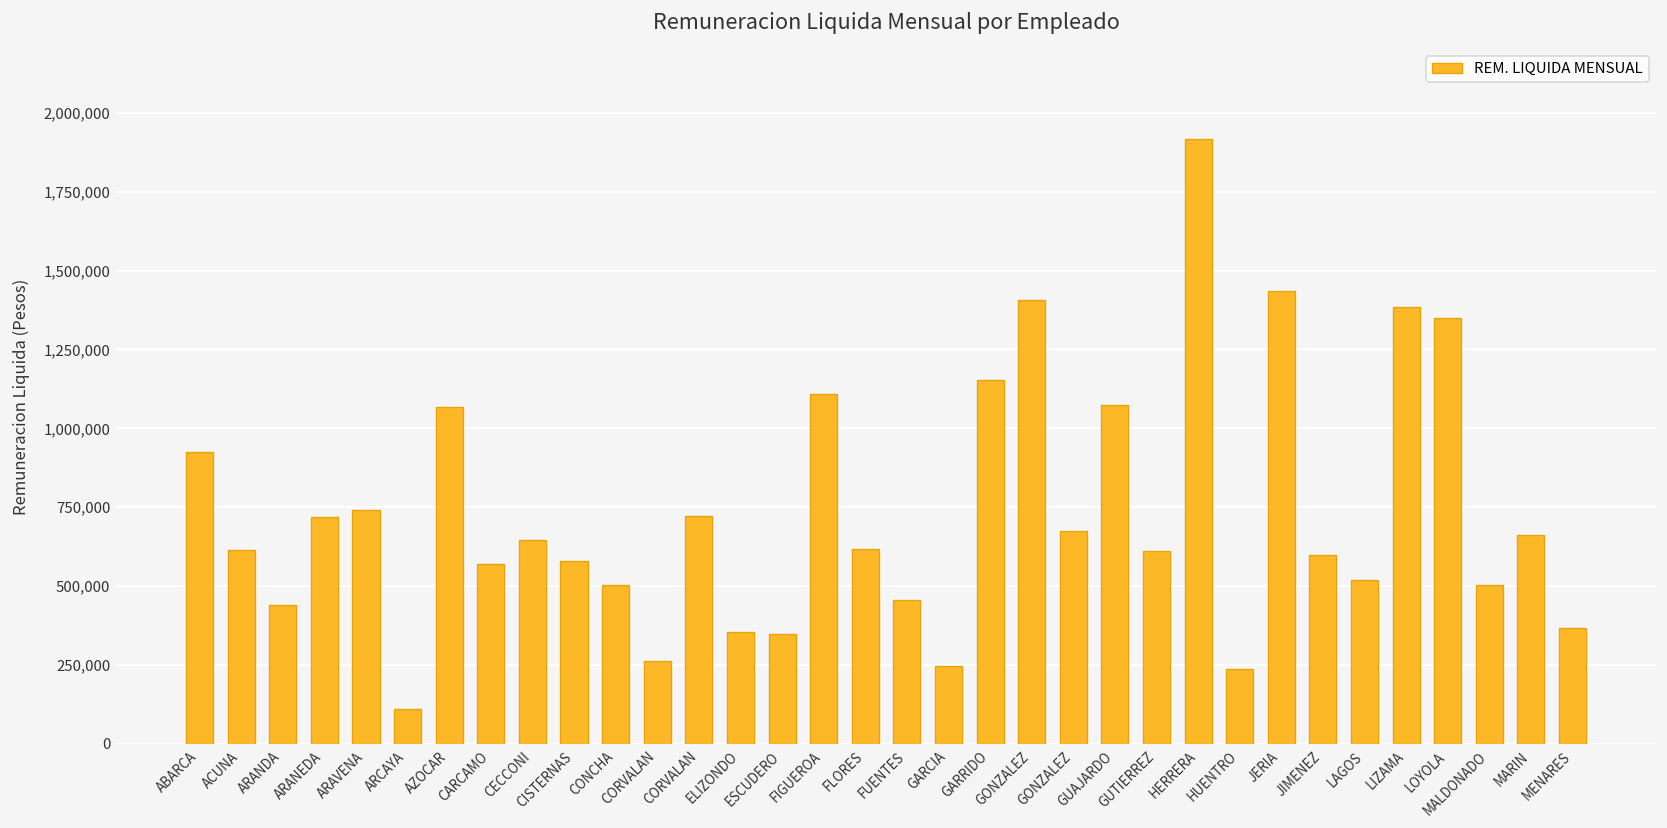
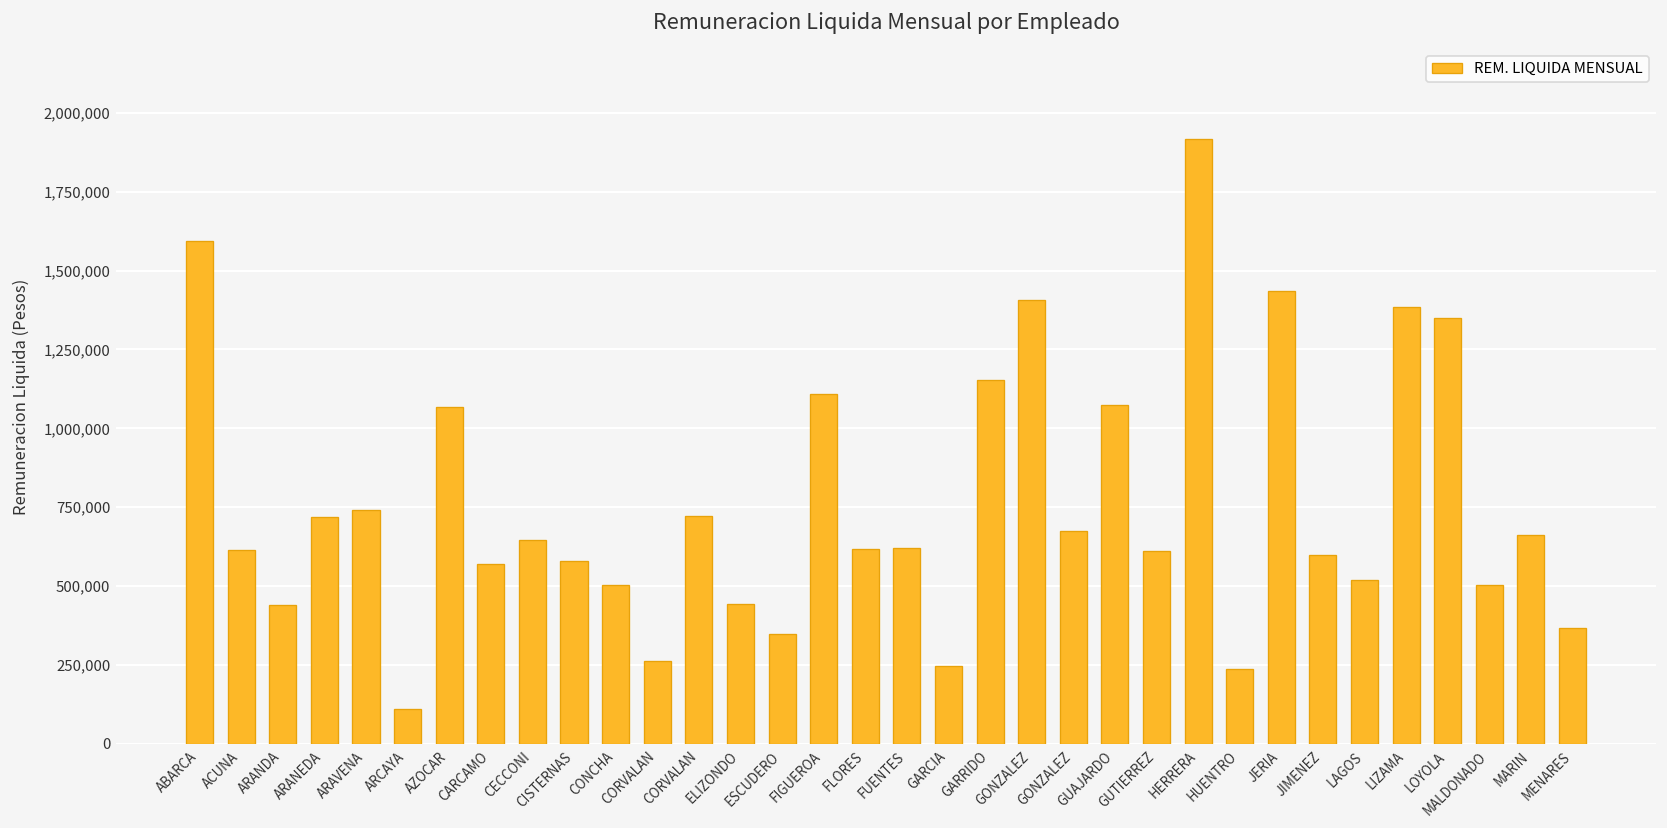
ABARCA: 920,000 -> 1,590,000
ELIZONDO: 350,000 -> 440,000
FUENTES: 450,000 -> 620,000
